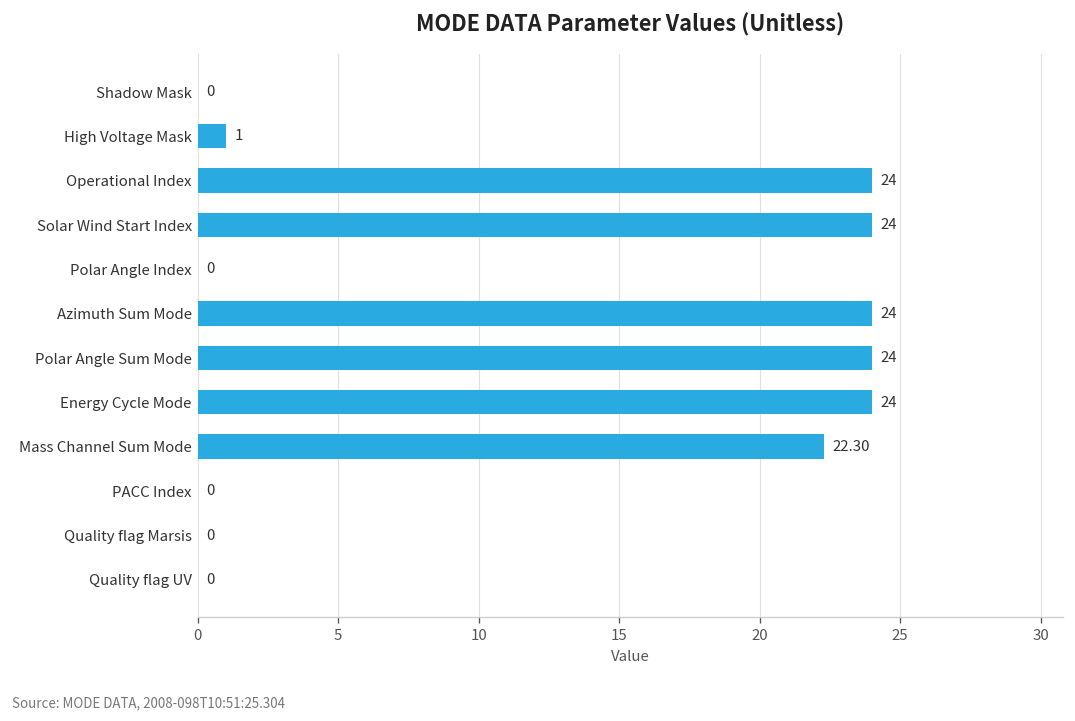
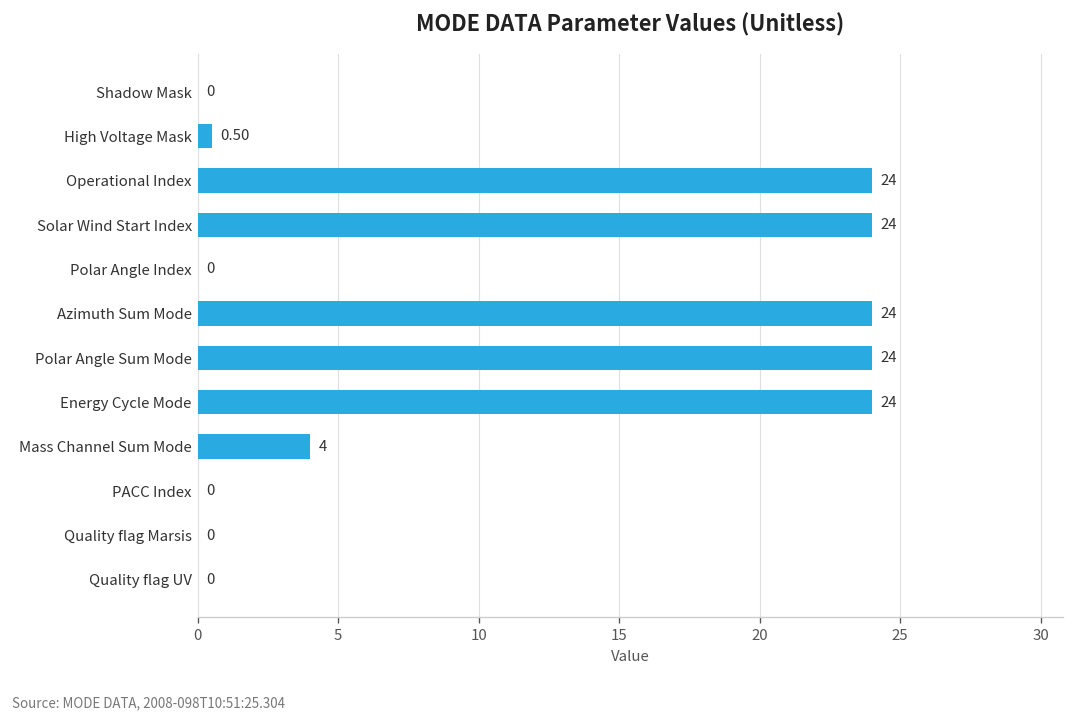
High Voltage Mask: 1 -> 0.50
Mass Channel Sum Mode: 22.30 -> 4
